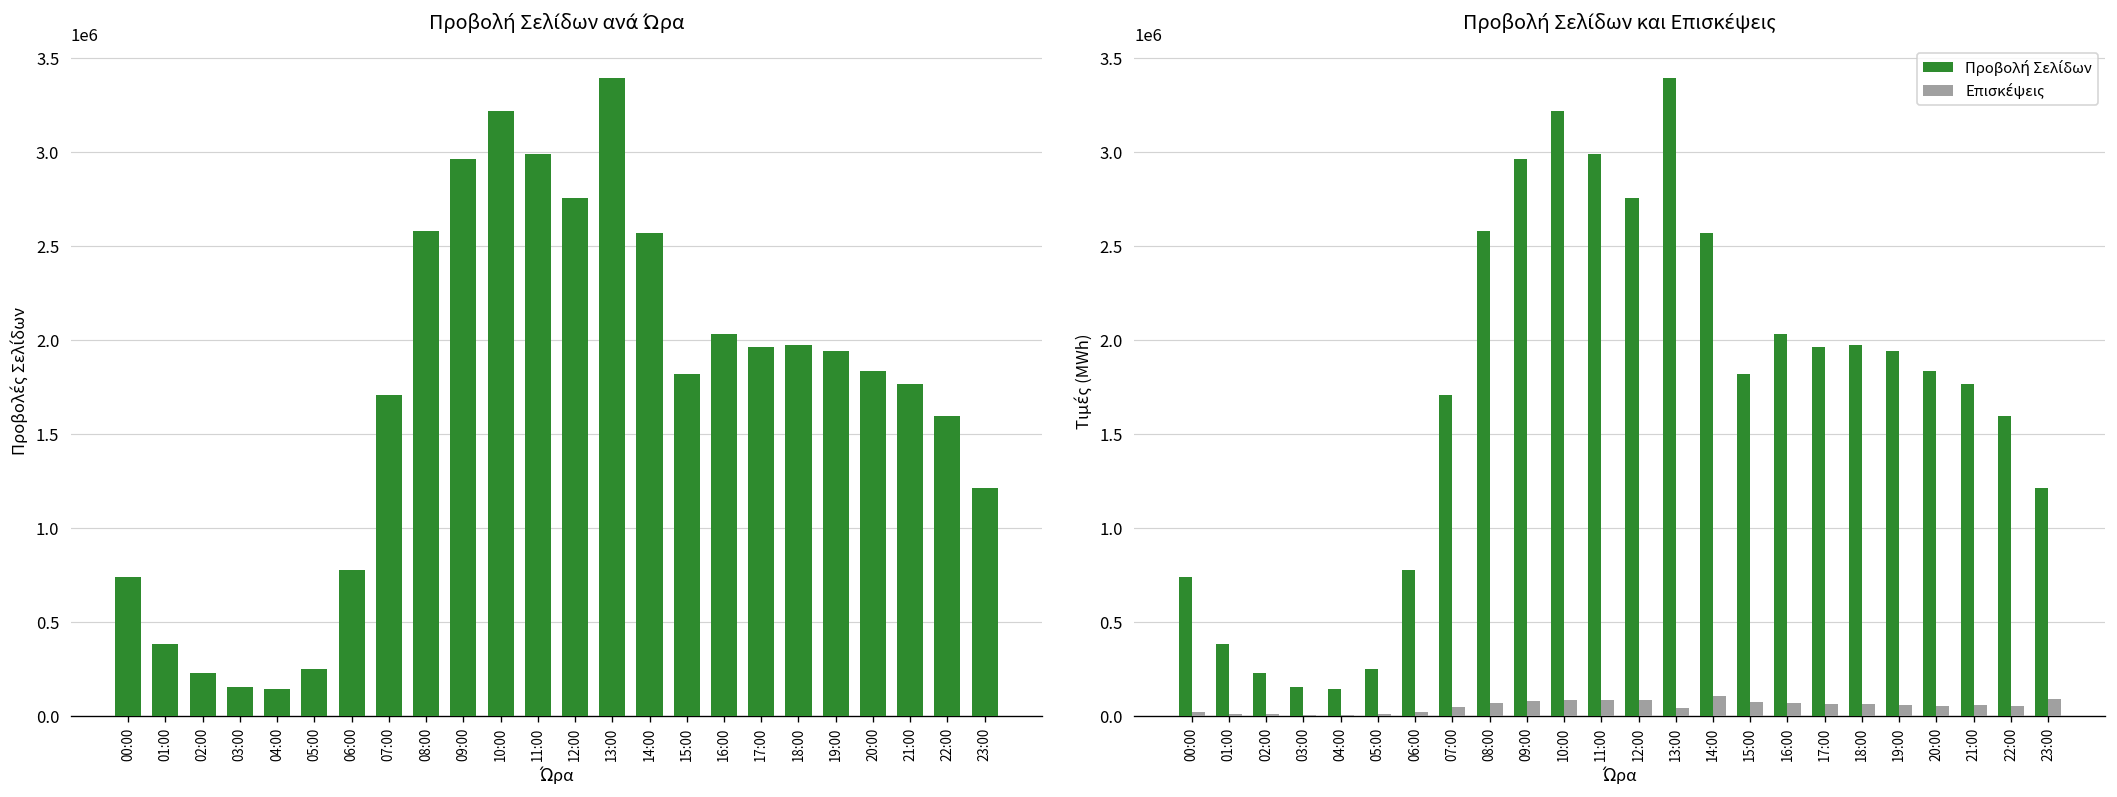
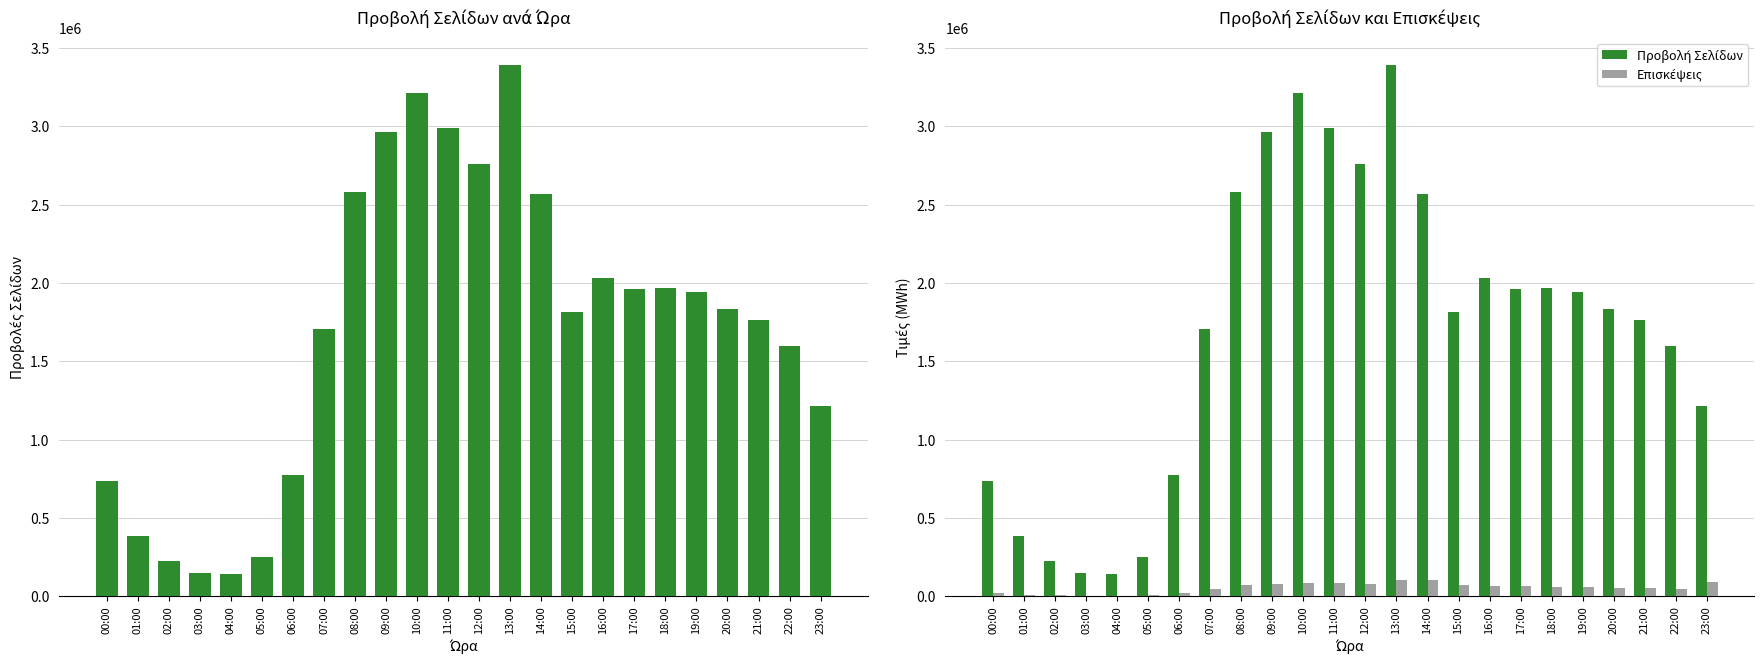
Προβολή Σελίδων και Επισκέψεις, Επισκέψεις, 13:00: 40000 -> 110000
